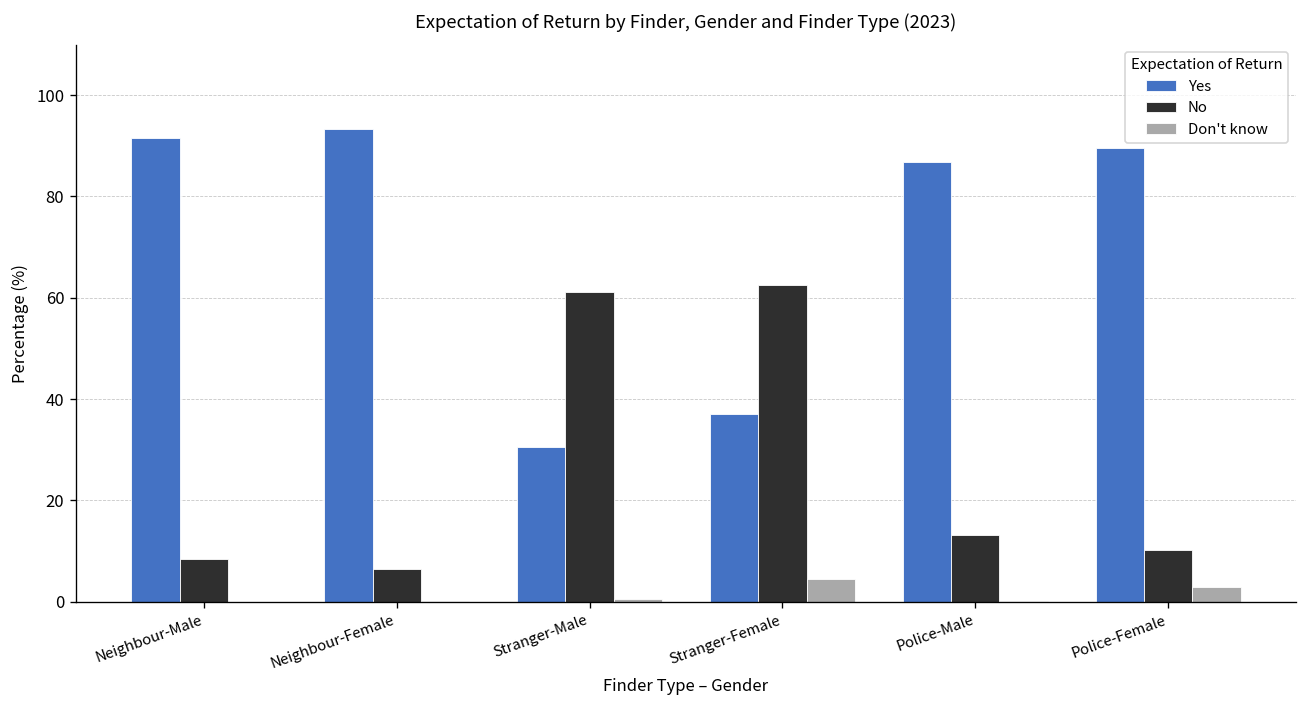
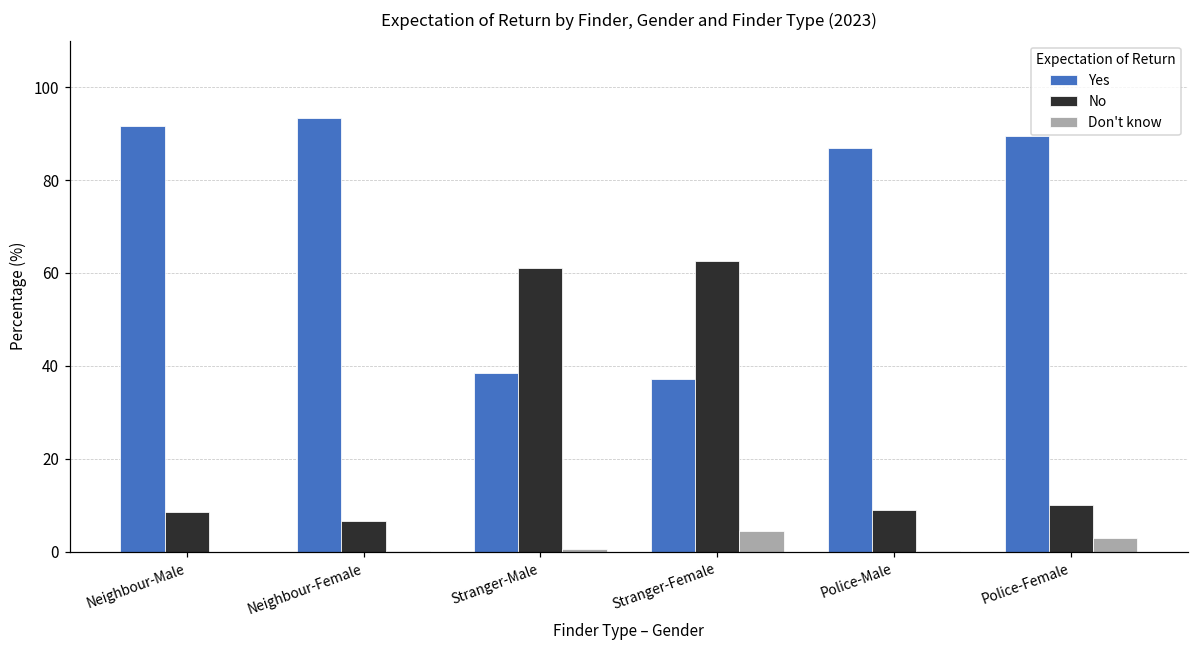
Yes, Stranger-Male: 30 -> 38
No, Police-Male: 13 -> 9
